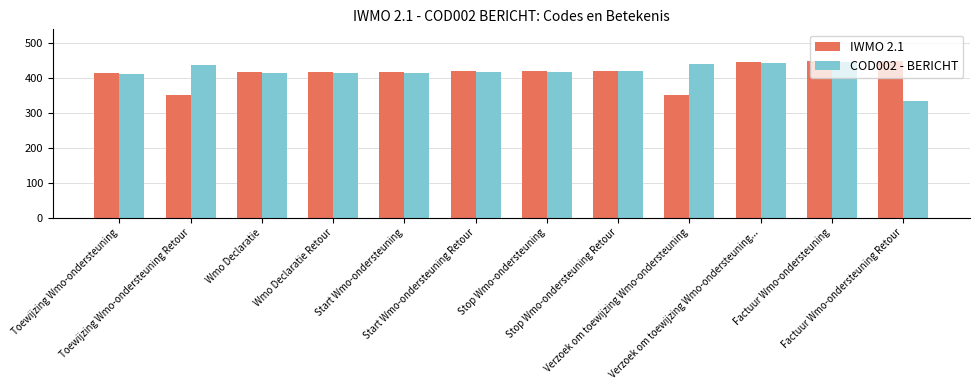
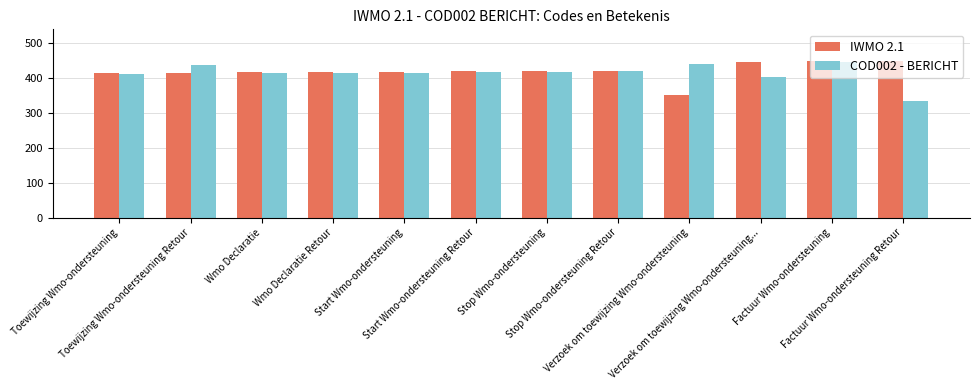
IWMO 2.1, Toewijzing Wmo-ondersteuning Retour: 350 -> 420
COD002 - BERICHT, Verzoek om toewijzing Wmo-ondersteuning...: 440 -> 400
